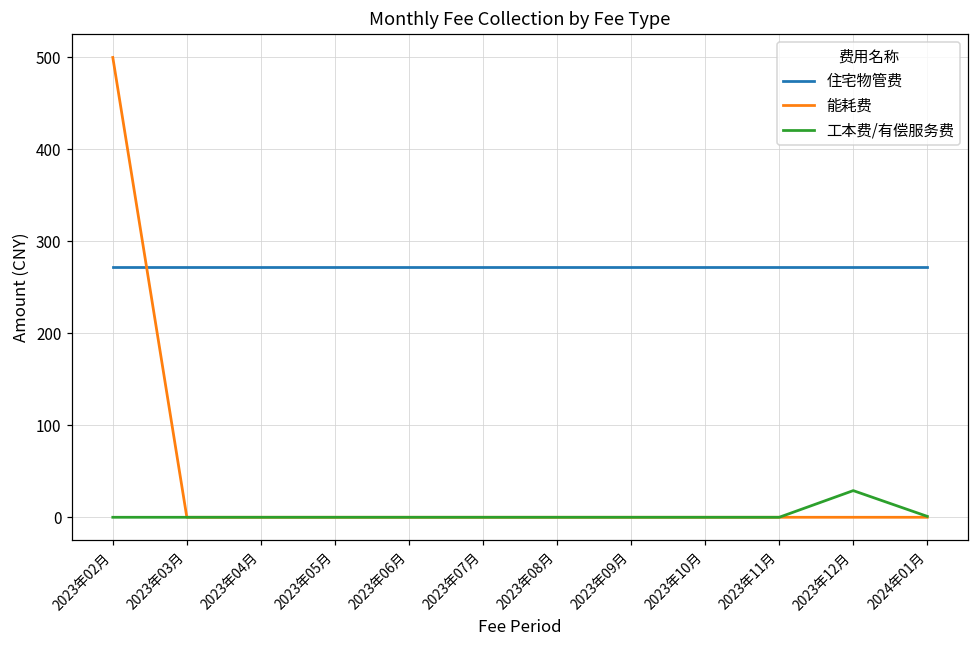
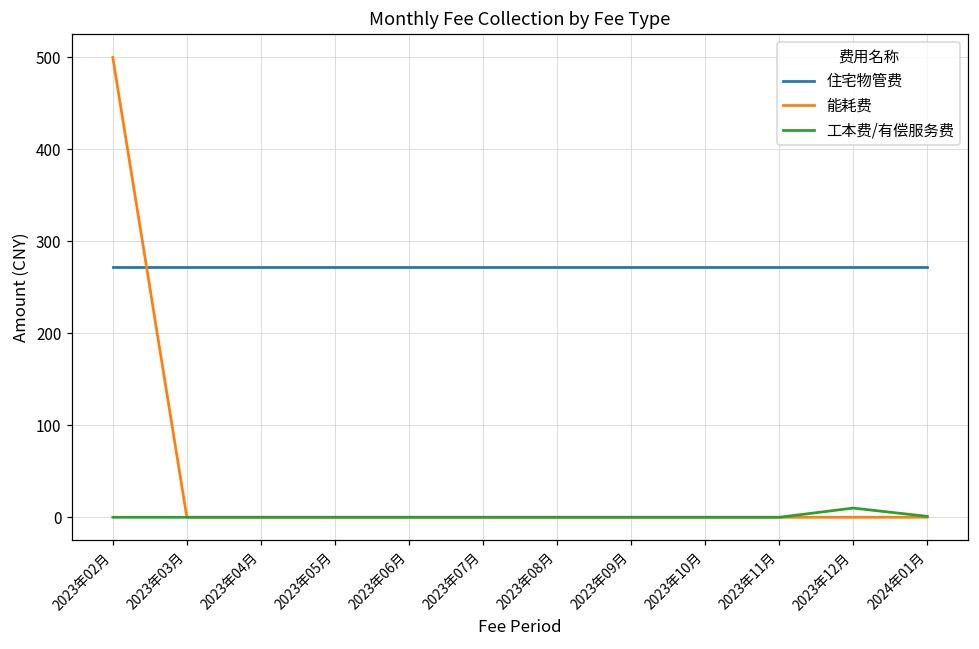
工本费/有偿服务费, 2023年12月: 30 -> 10
